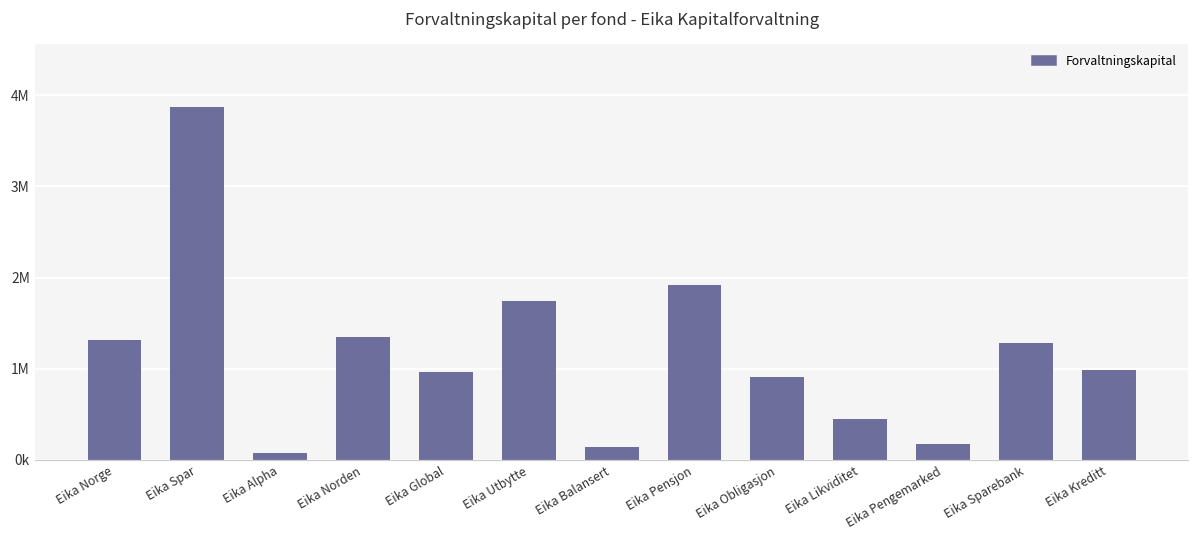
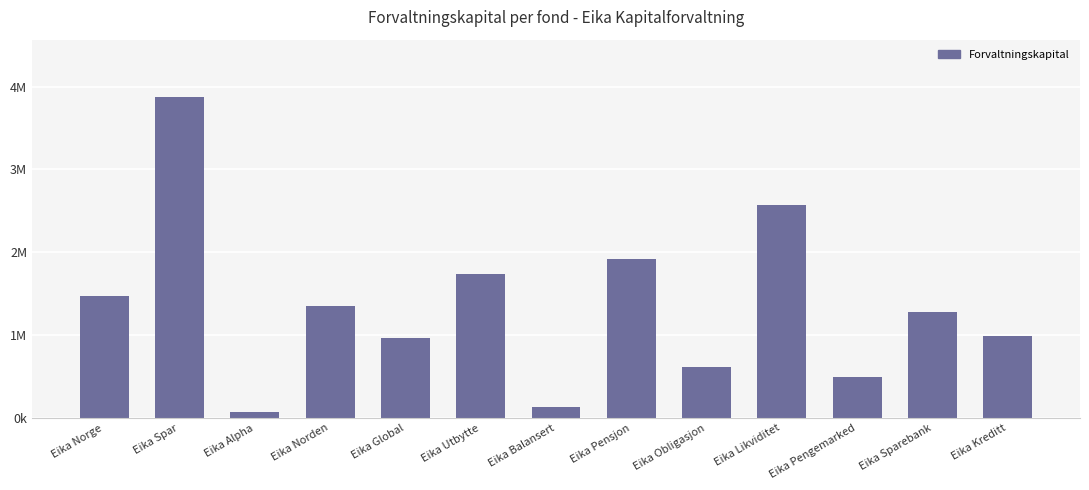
Eika Norge: 1300000 -> 1500000
Eika Obligasjon: 900000 -> 600000
Eika Likviditet: 500000 -> 2600000
Eika Pengemarked: 200000 -> 500000
